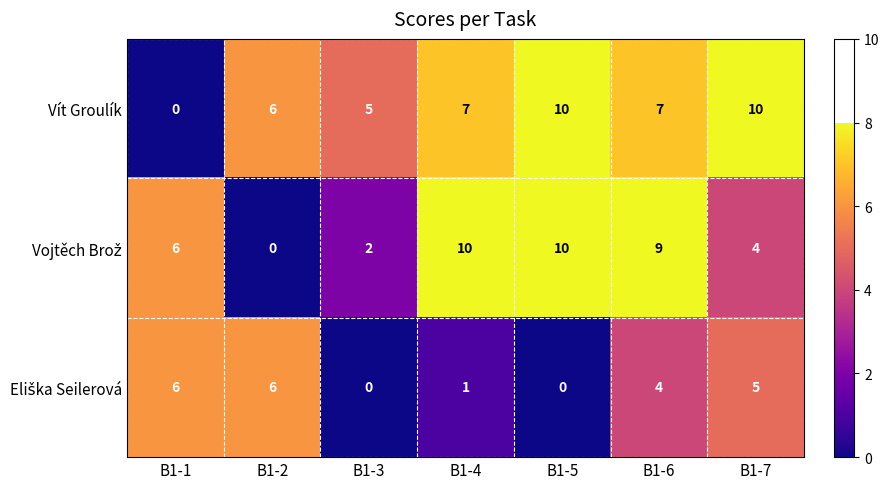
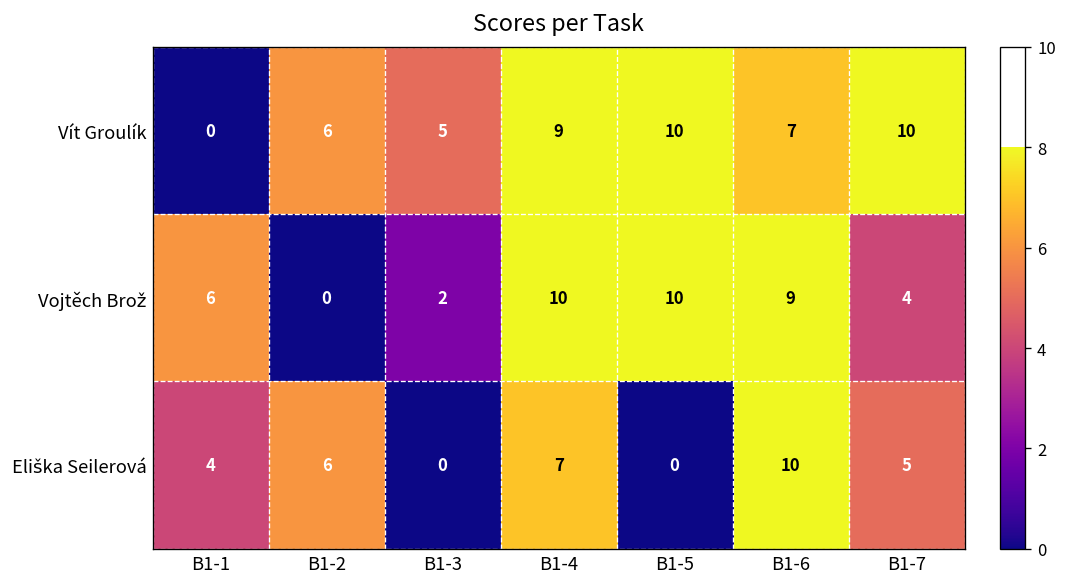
Vít Groulík, B1-4: 7 -> 9
Eliška Seilerová, B1-1: 6 -> 4
Eliška Seilerová, B1-4: 1 -> 7
Eliška Seilerová, B1-6: 4 -> 10
